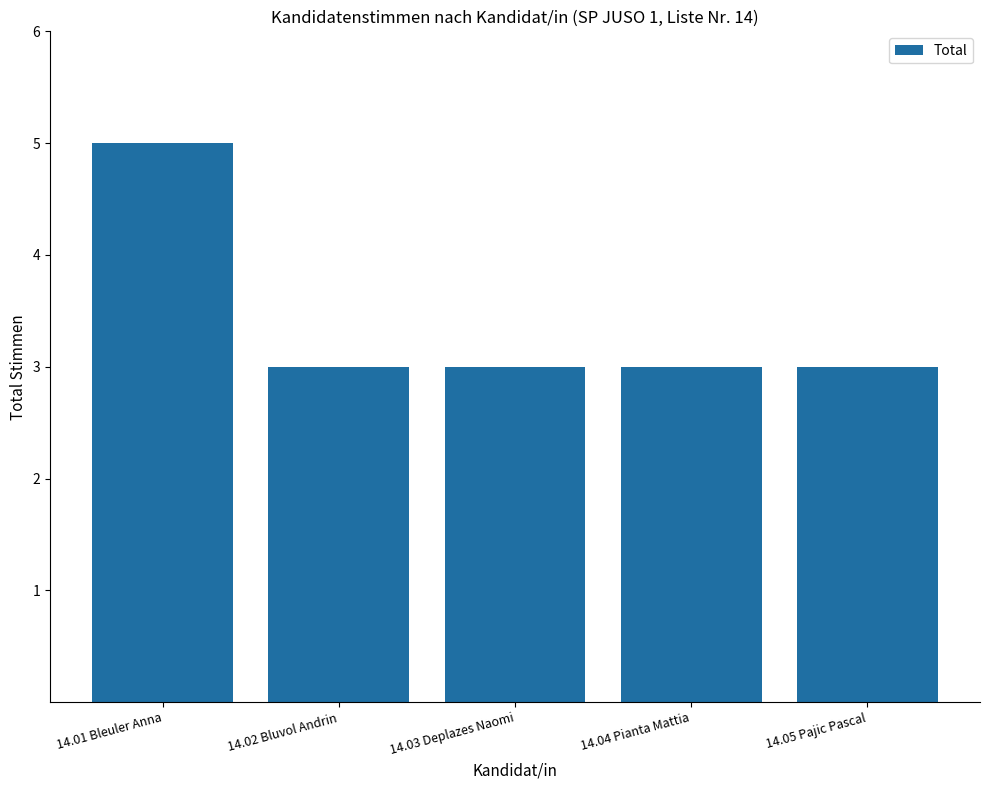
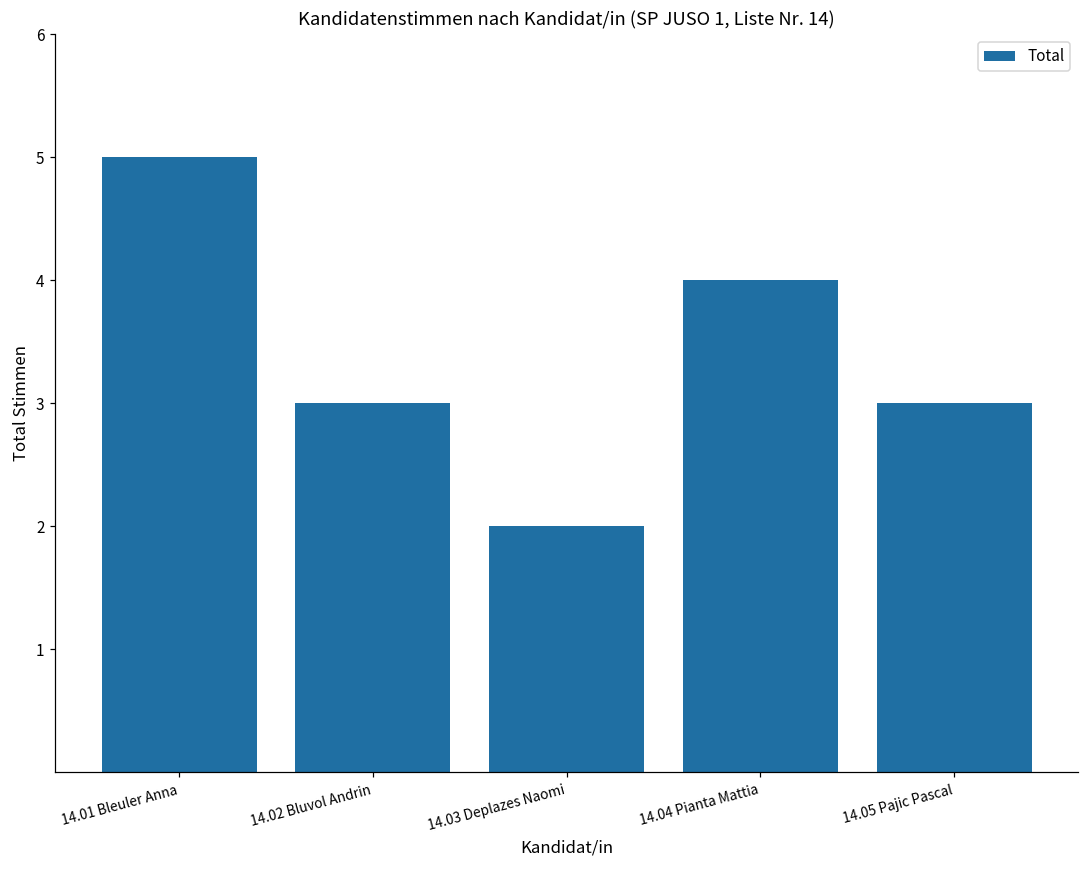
14.03 Deplazes Naomi: 3 -> 2
14.04 Pianta Mattia: 3 -> 4
